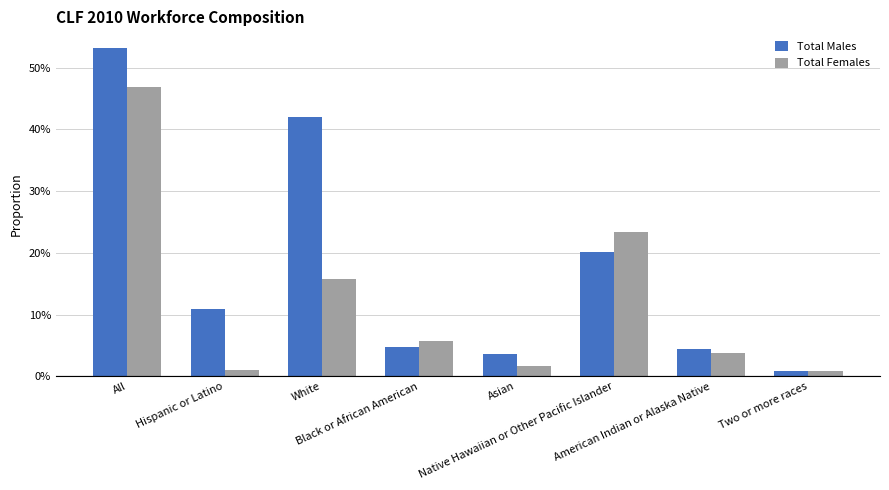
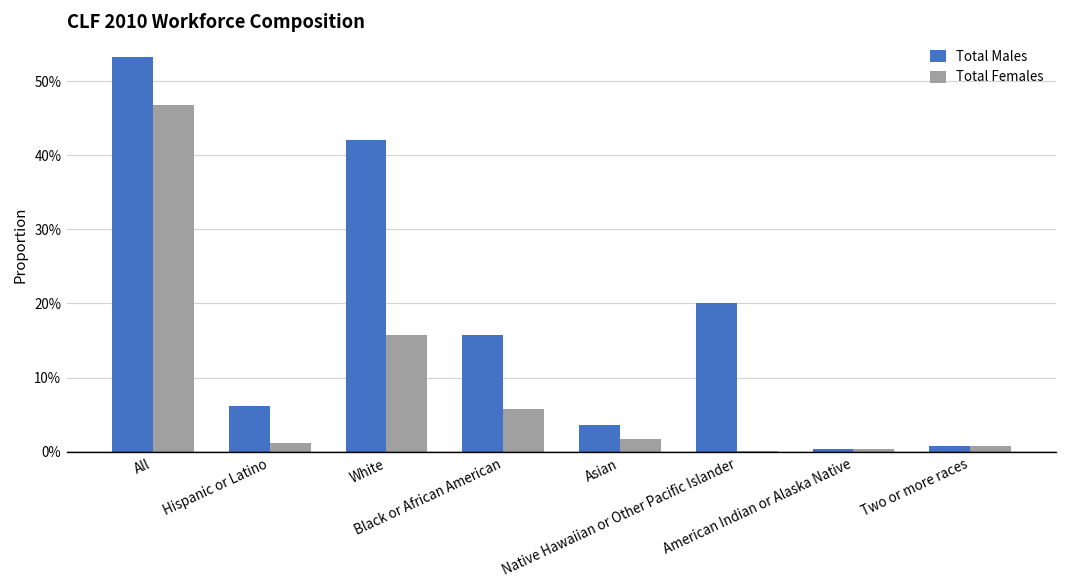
Total Males, Hispanic or Latino: 11% -> 6%
Total Males, Black or African American: 5% -> 16%
Total Females, Native Hawaiian or Other Pacific Islander: 23% -> 0%
Total Males, American Indian or Alaska Native: 5% -> 0%
Total Females, American Indian or Alaska Native: 4% -> 0%
